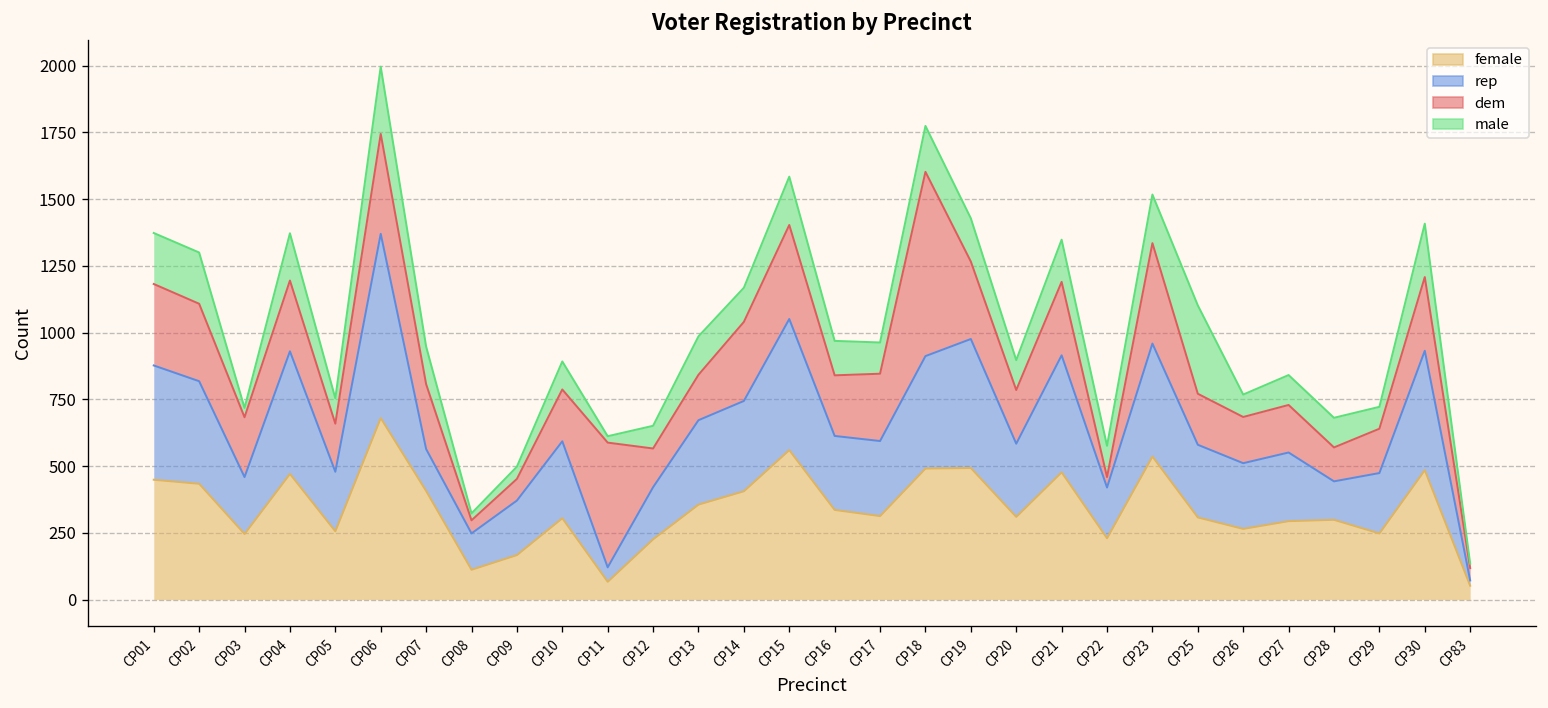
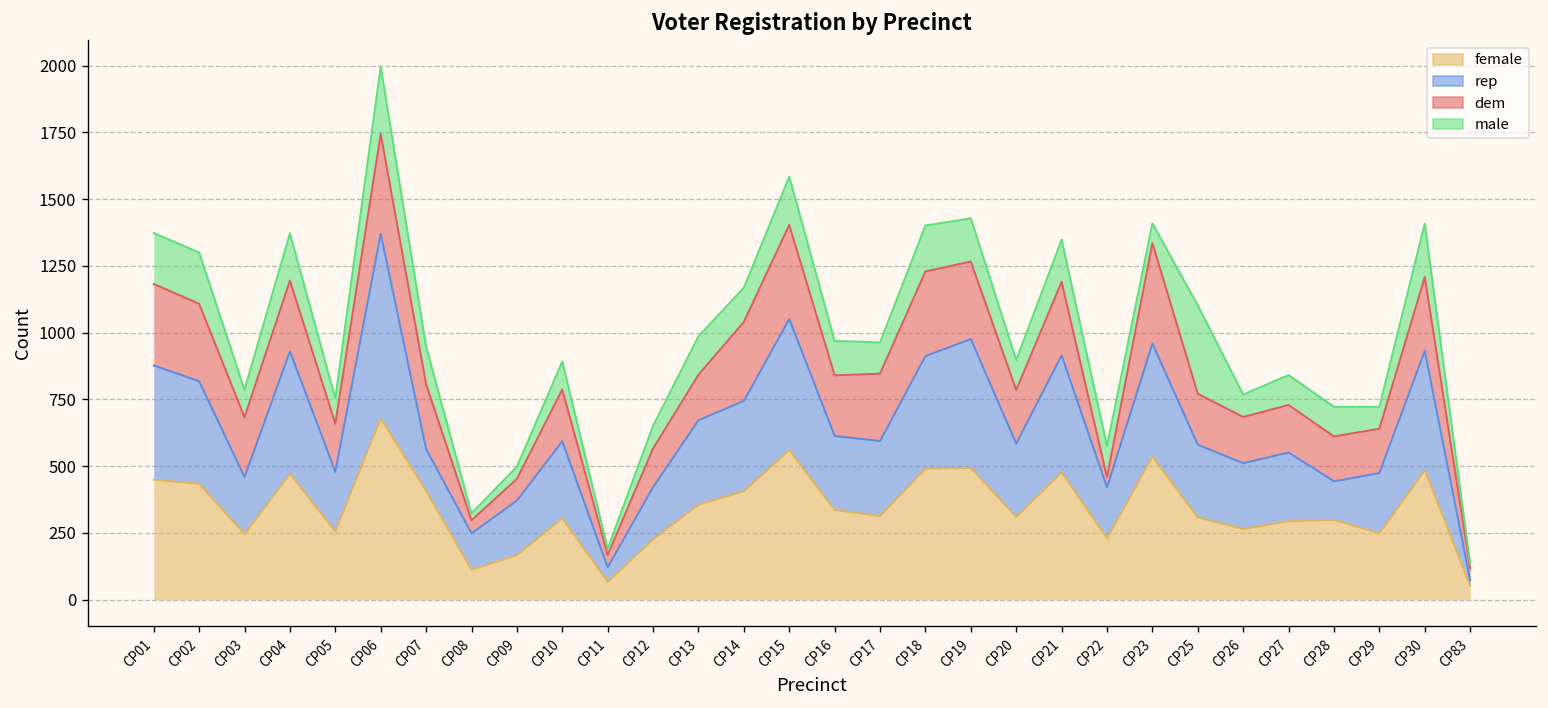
male, CP03: 40 -> 100
dem, CP11: 470 -> 50
dem, CP18: 690 -> 320
male, CP23: 180 -> 70
dem, CP28: 130 -> 170
